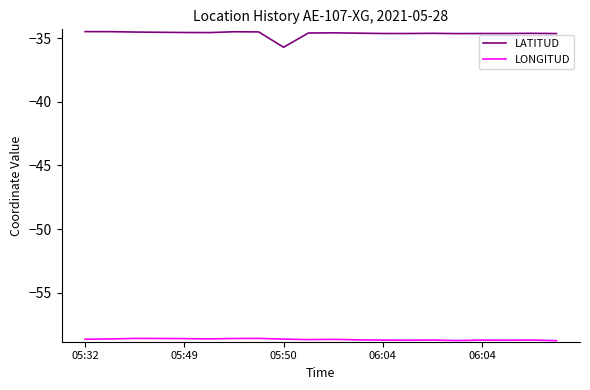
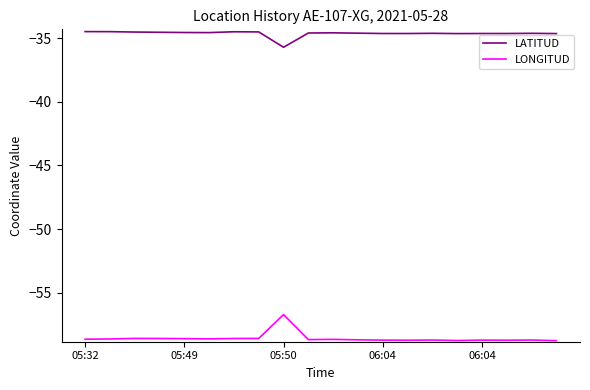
LONGITUD, 05:50: -58.6 -> -56.7
